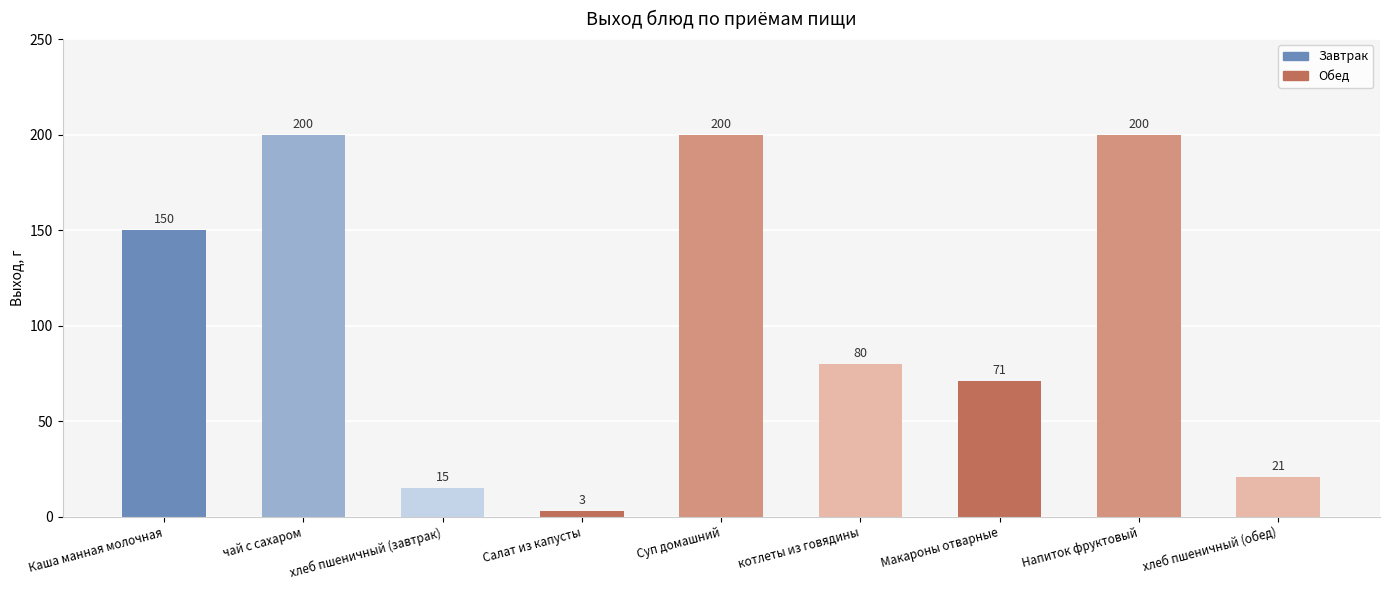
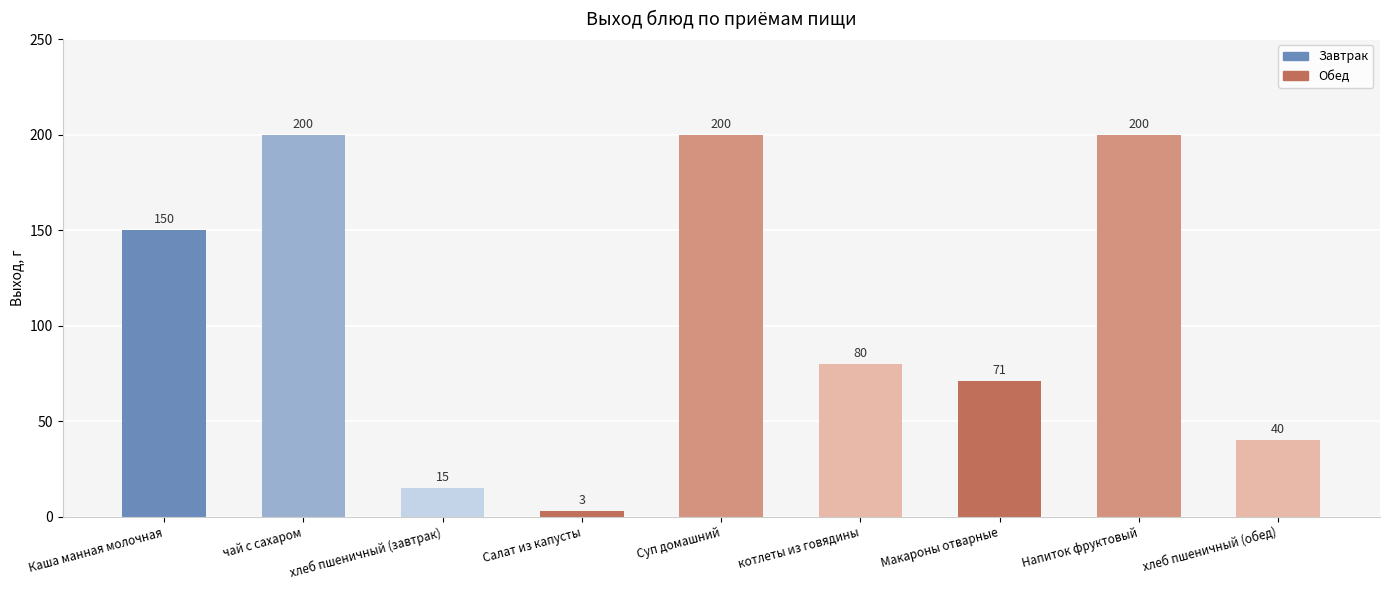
хлеб пшеничный (обед): 21 -> 40
